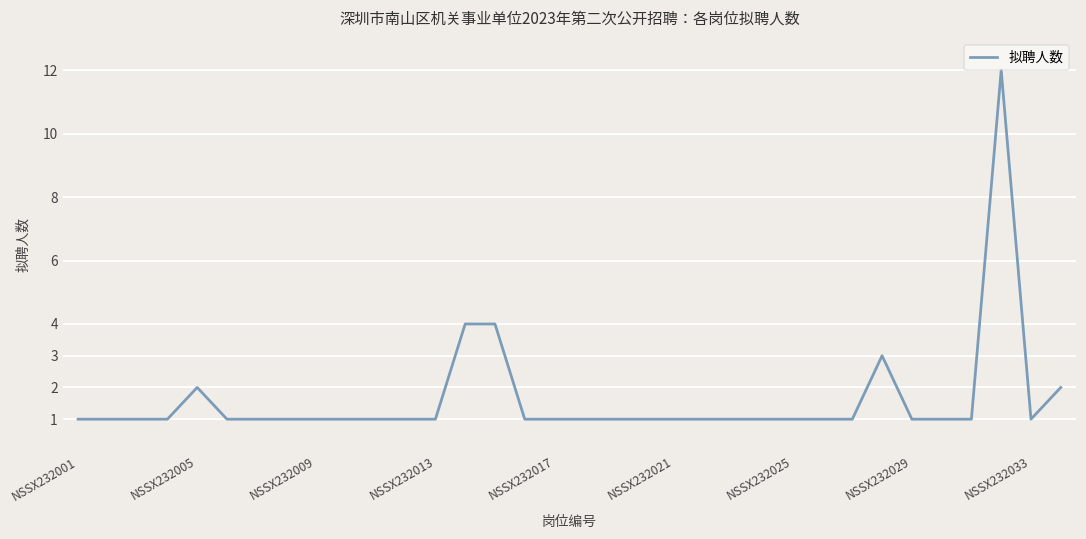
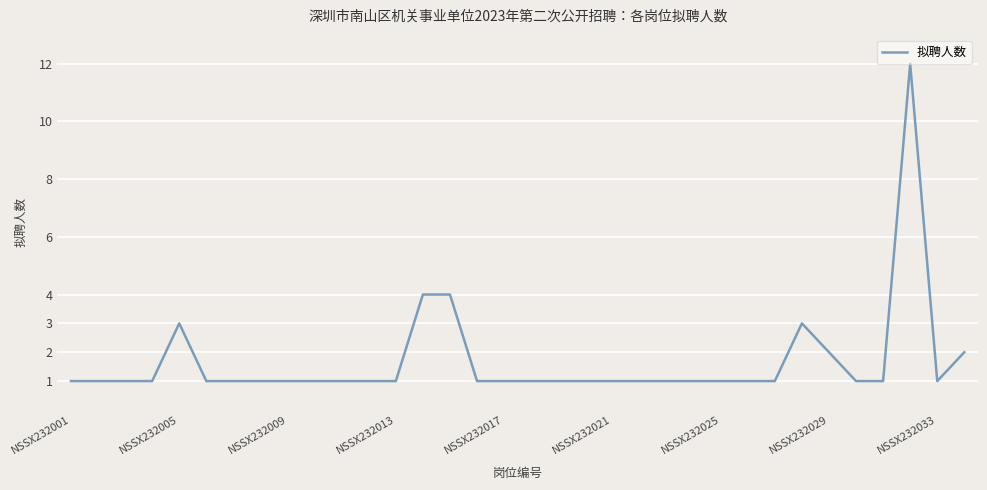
NSSX232005: 2 -> 3
NSSX232029: 1 -> 2
